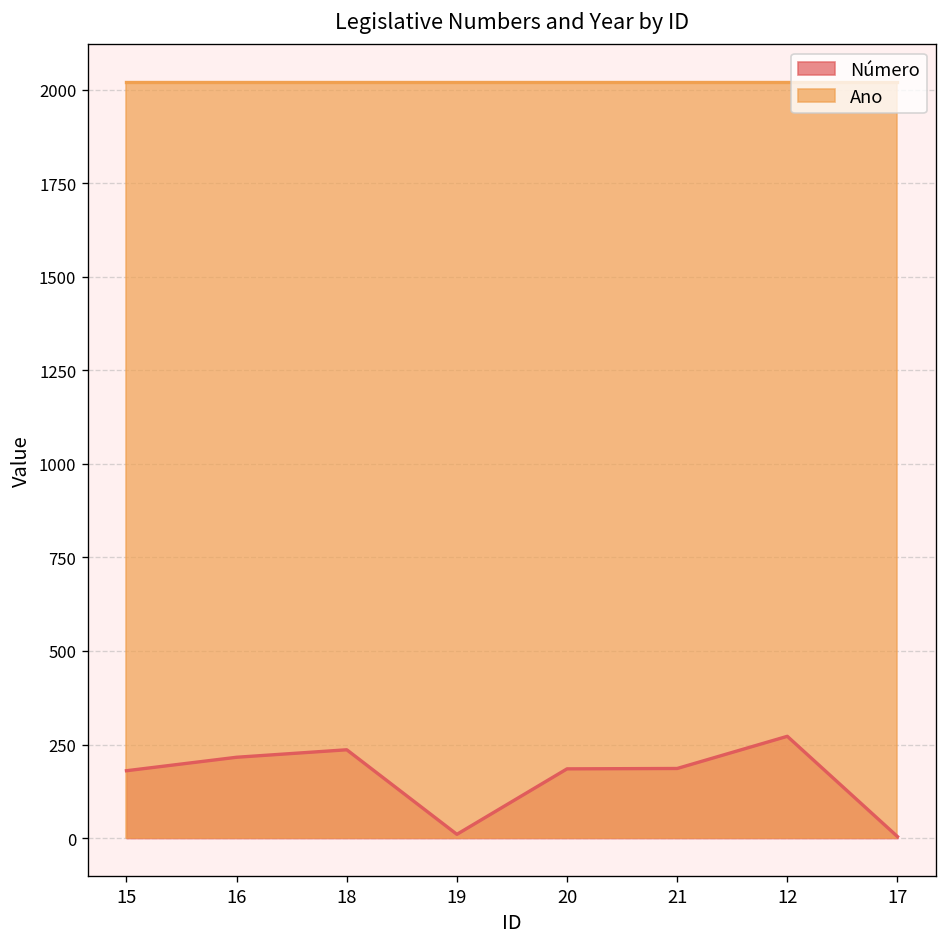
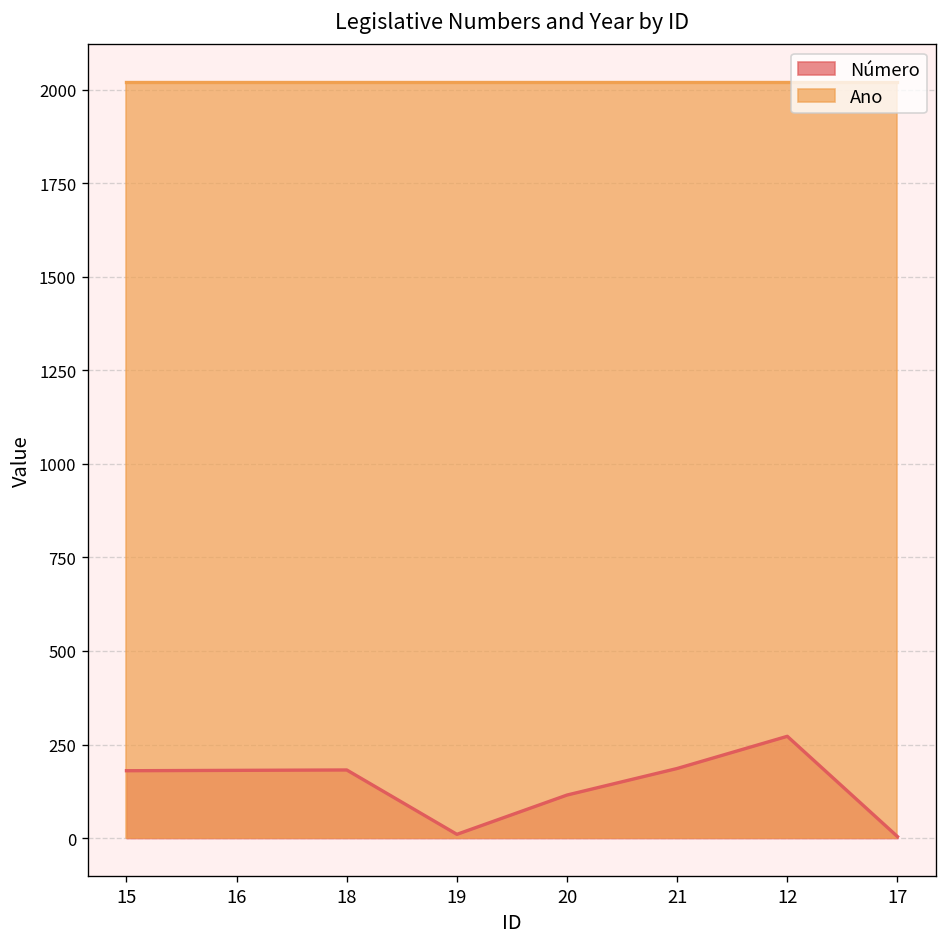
Número, 16: 220 -> 180
Número, 18: 240 -> 180
Número, 20: 190 -> 120
